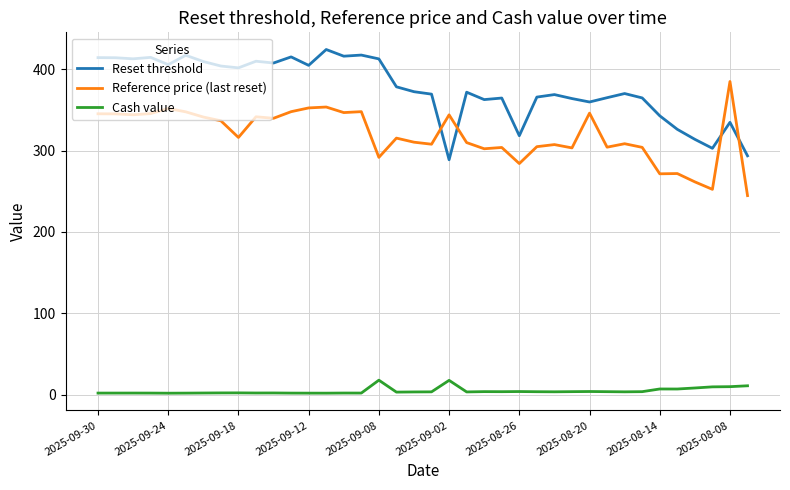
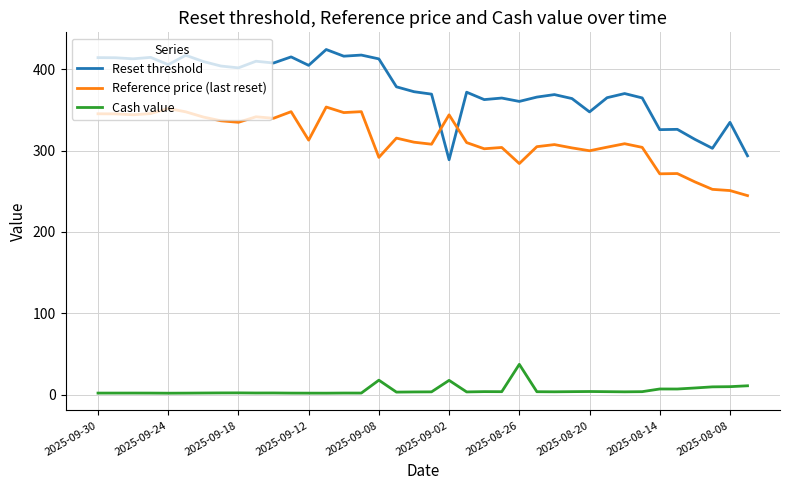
Reference price (last reset), 2025-09-18: 320 -> 330
Reference price (last reset), 2025-09-12: 350 -> 310
Reset threshold, 2025-08-26: 320 -> 360
Cash value, 2025-08-26: 0 -> 40
Reset threshold, 2025-08-20: 360 -> 350
Reference price (last reset), 2025-08-20: 350 -> 300
Reset threshold, 2025-08-14: 340 -> 330
Reference price (last reset), 2025-08-08: 380 -> 250
